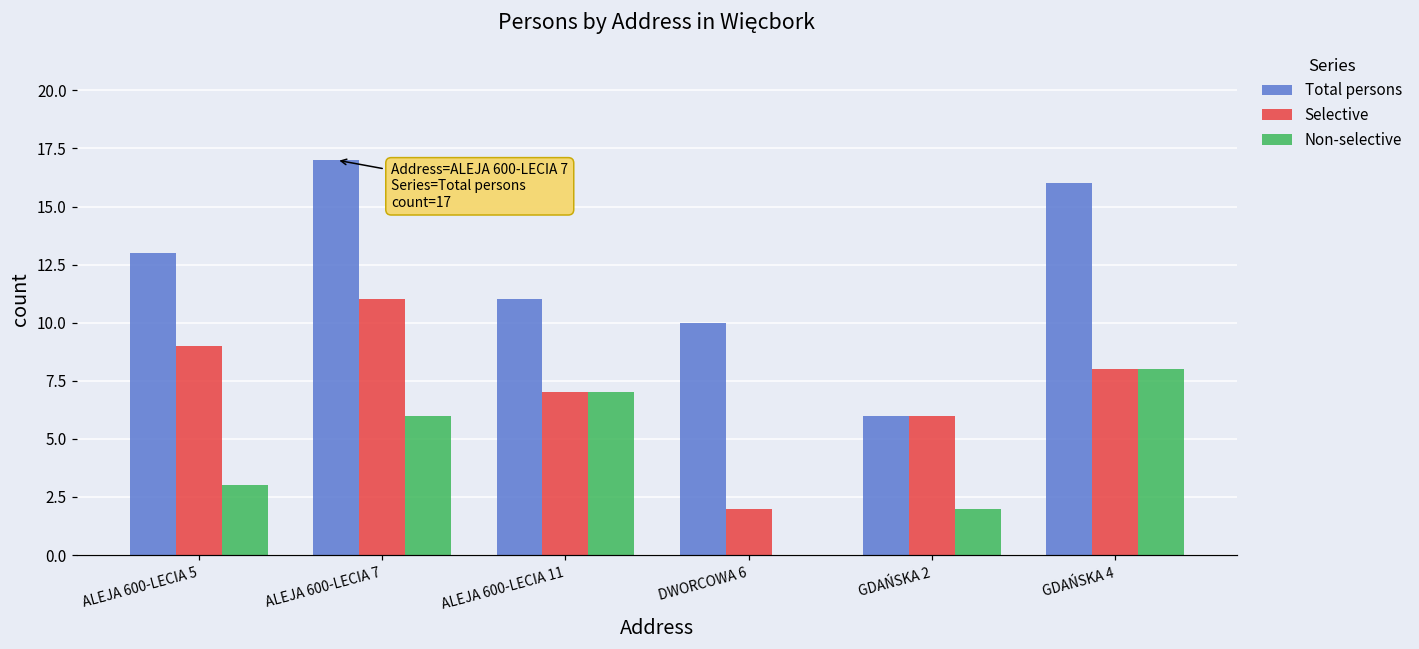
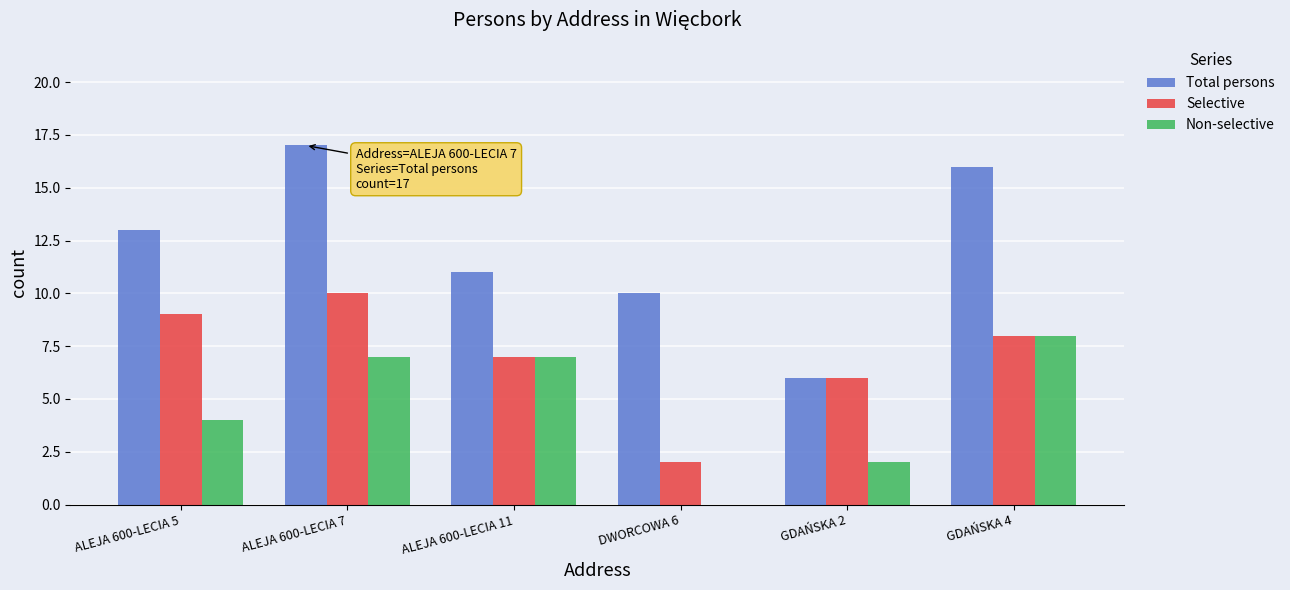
Non-selective, ALEJA 600-LECIA 5: 3 -> 4
Selective, ALEJA 600-LECIA 7: 11 -> 10
Non-selective, ALEJA 600-LECIA 7: 6 -> 7
